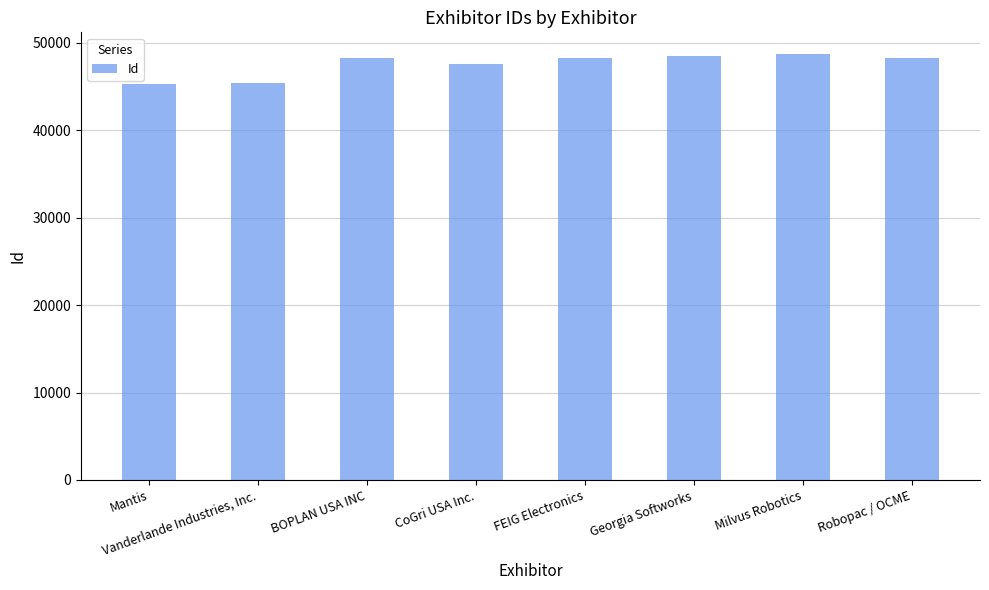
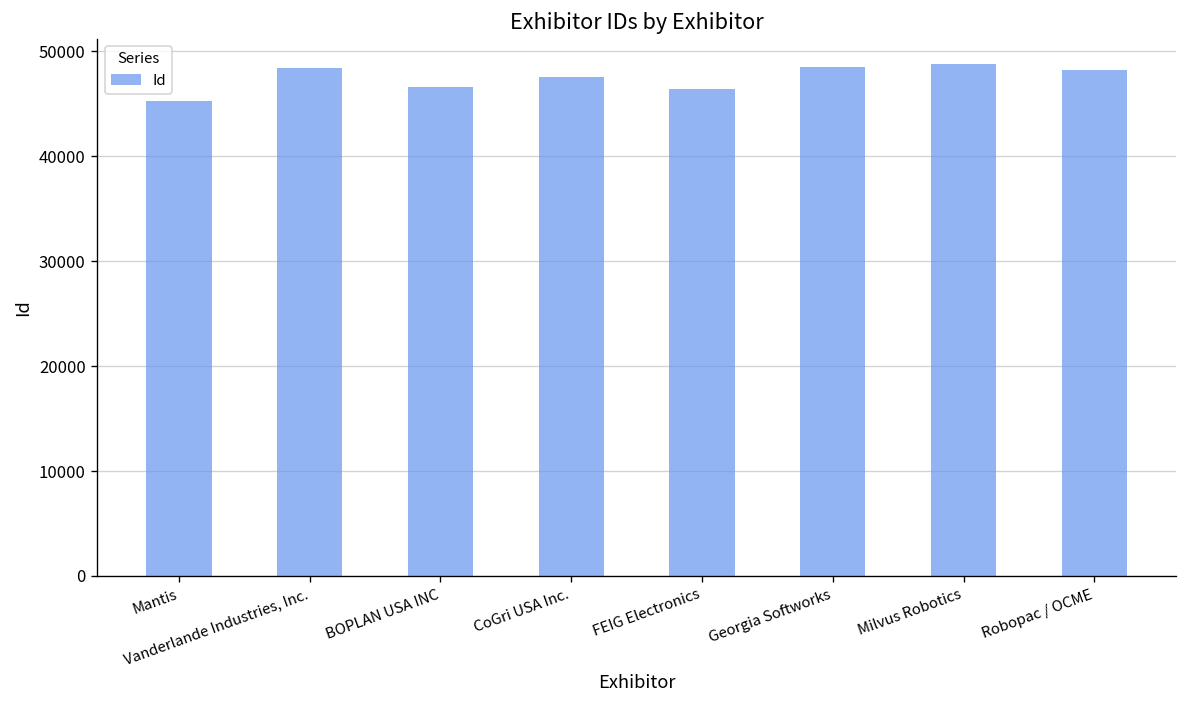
Vanderlande Industries, Inc.: 45000 -> 48000
BOPLAN USA INC: 48000 -> 47000
FEIG Electronics: 48000 -> 46000
